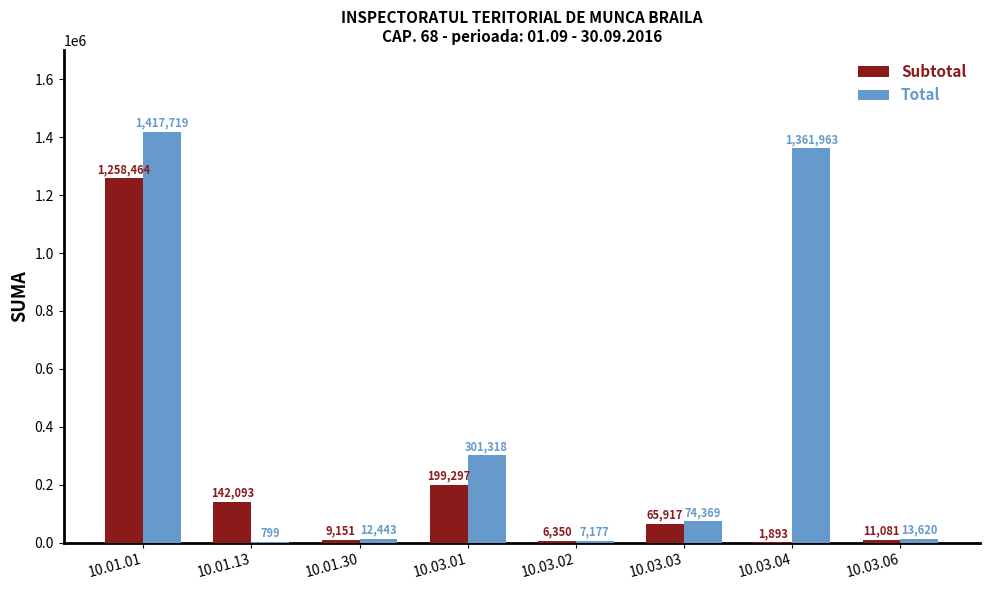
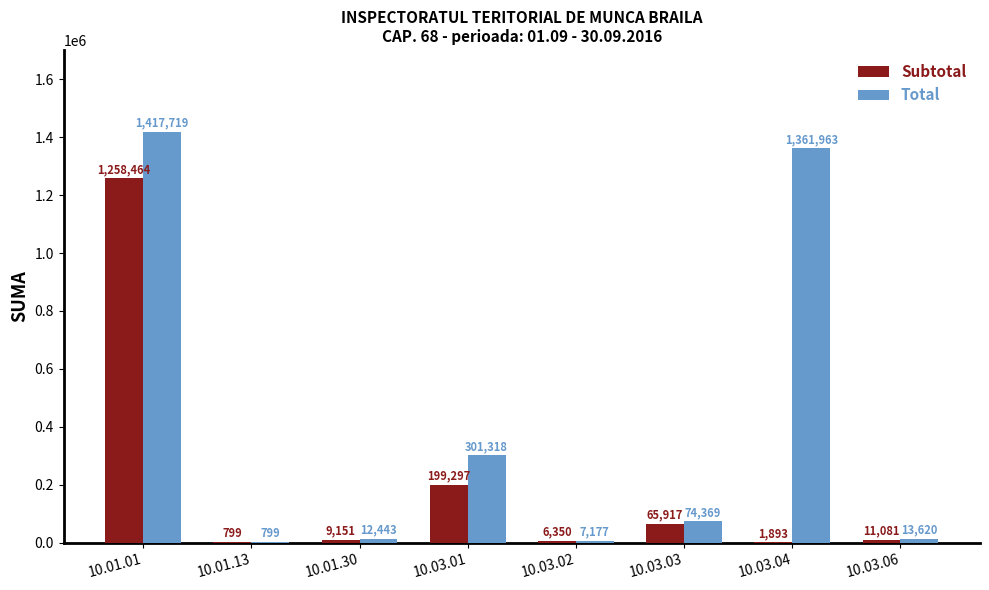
Subtotal, 10.01.13: 142,093 -> 799
